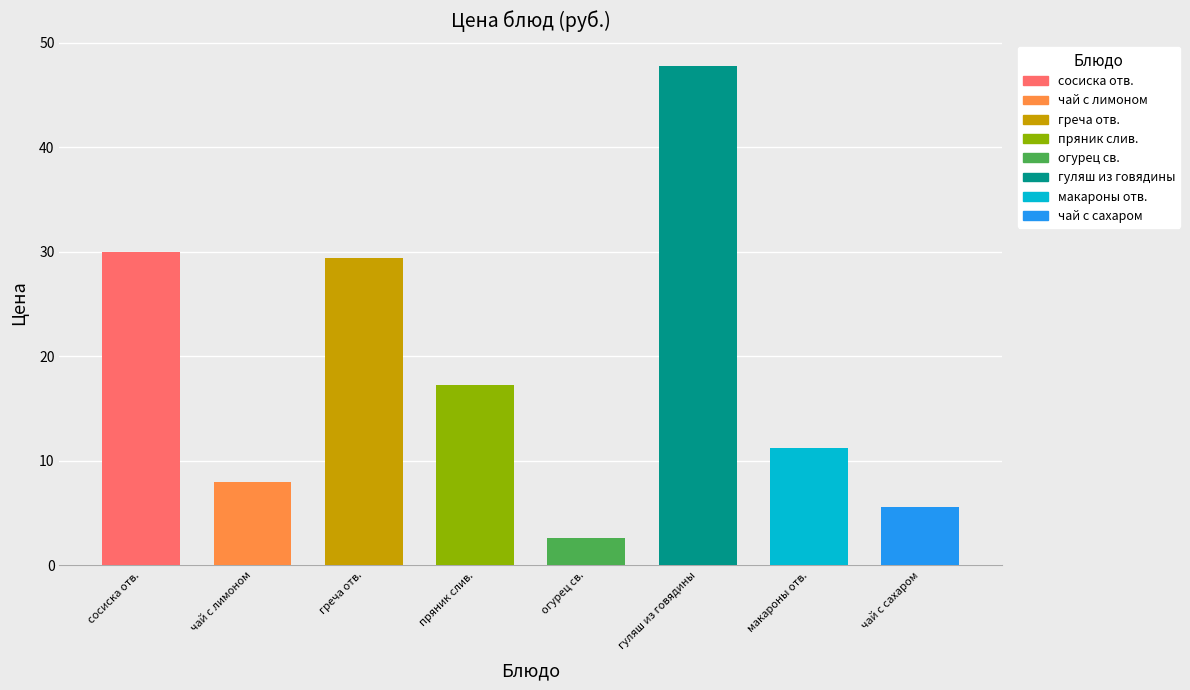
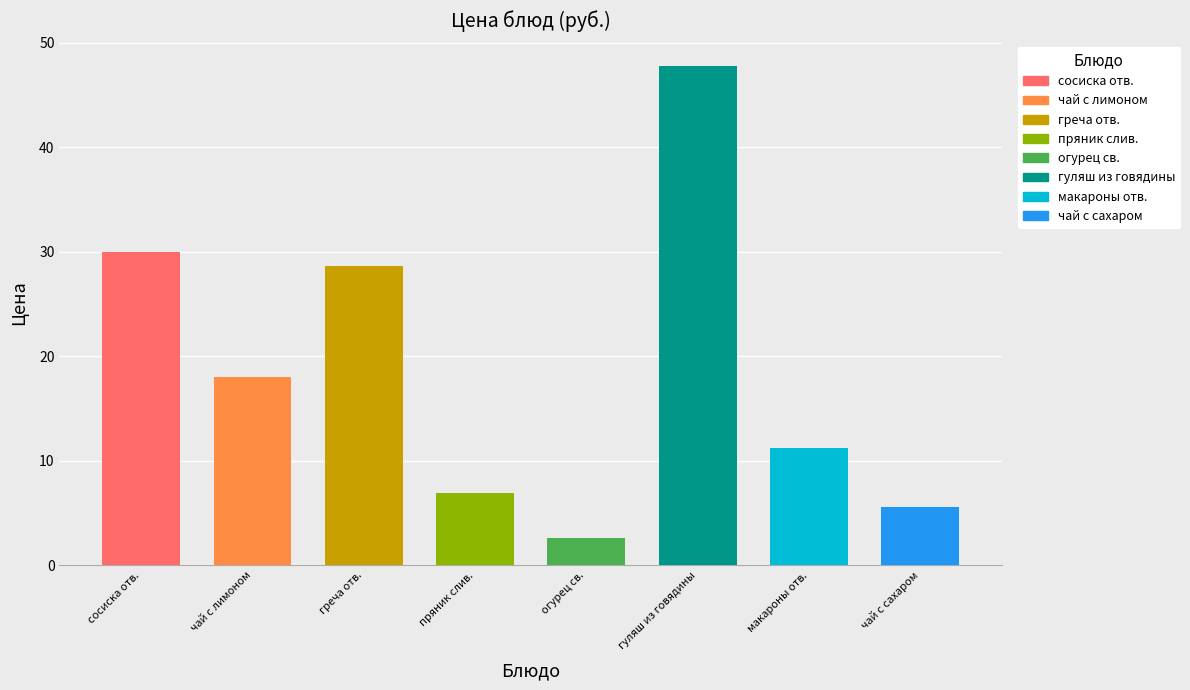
чай с лимоном: 8.0 -> 18.0
греча отв.: 29.4 -> 28.6
пряник слив.: 17.3 -> 7.0
